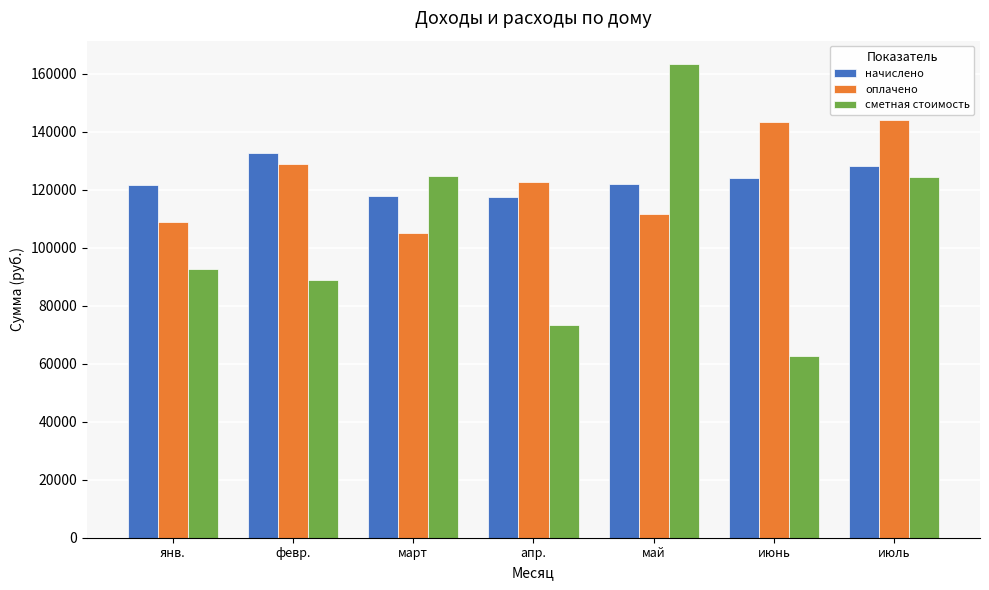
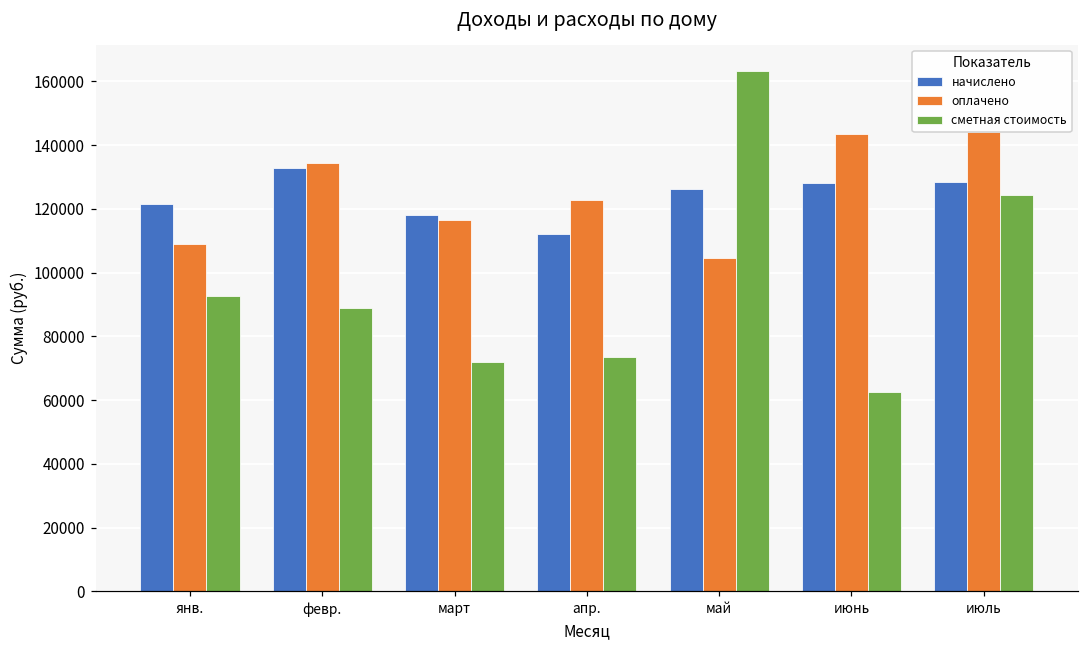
оплачено, февр.: 129000 -> 134000
оплачено, март: 105000 -> 117000
сметная стоимость, март: 125000 -> 72000
начислено, апр.: 117000 -> 112000
начислено, май: 122000 -> 126000
оплачено, май: 112000 -> 105000
начислено, июнь: 124000 -> 128000
